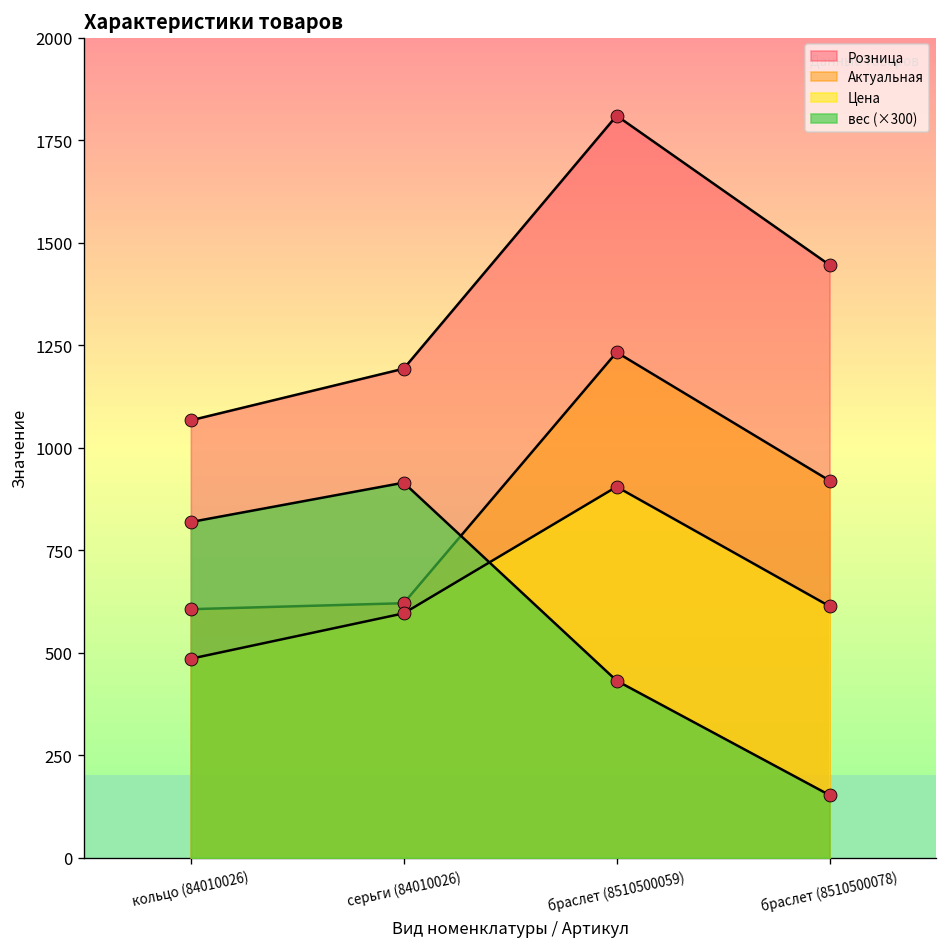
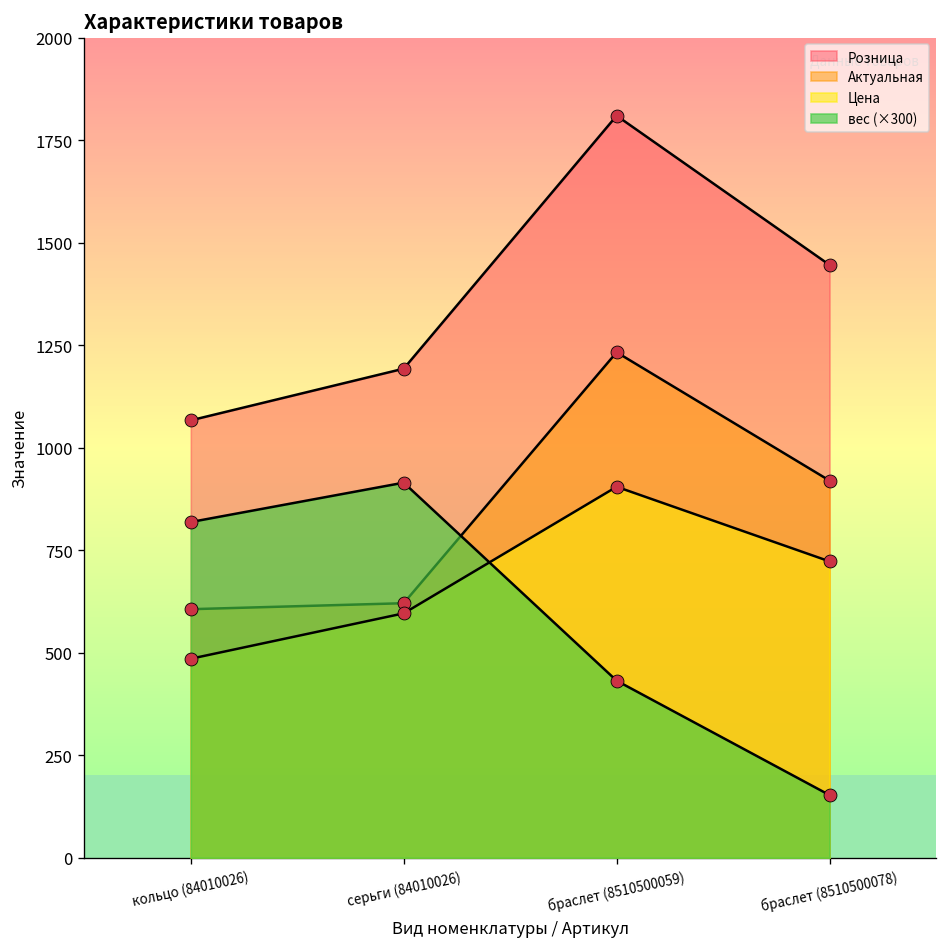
Цена, браслет (8510500078): 610 -> 720
